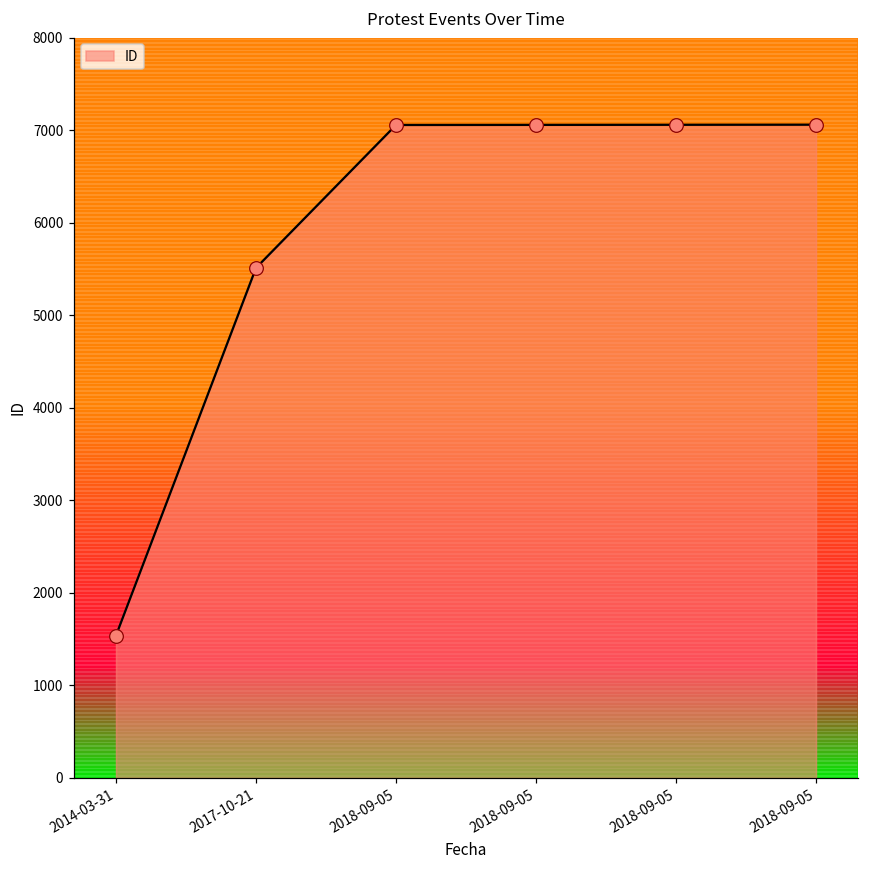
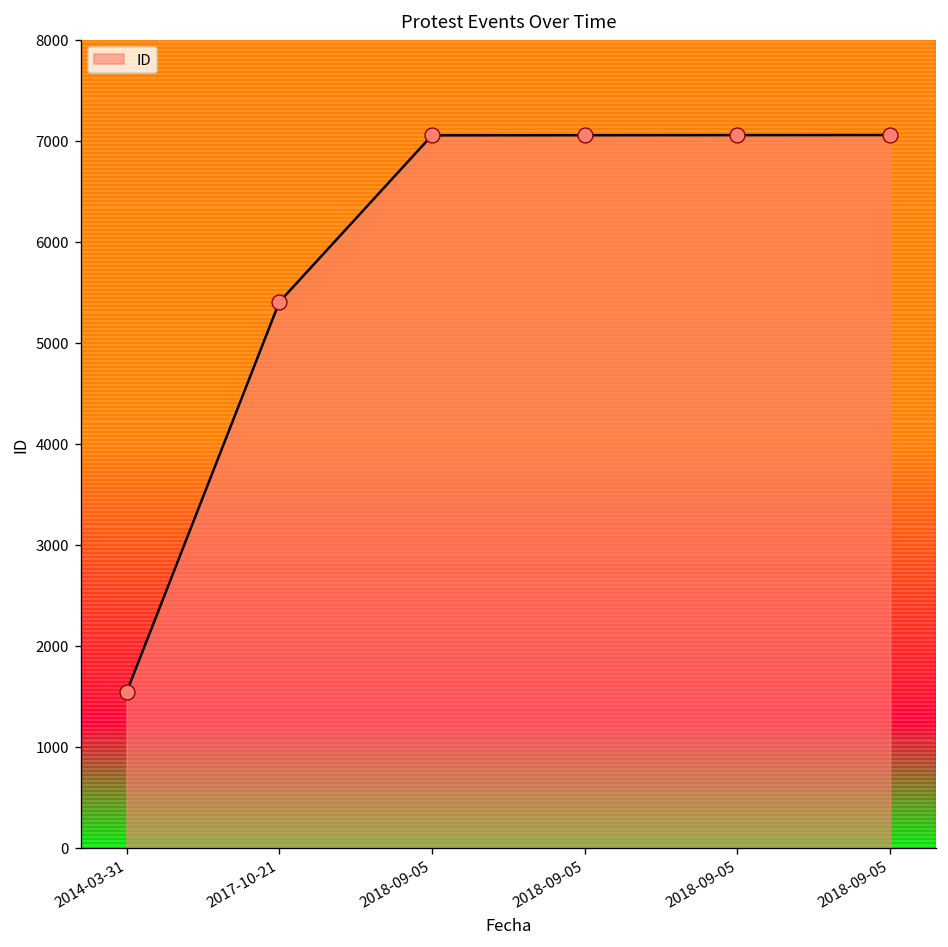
2017-10-21: 5500 -> 5400
